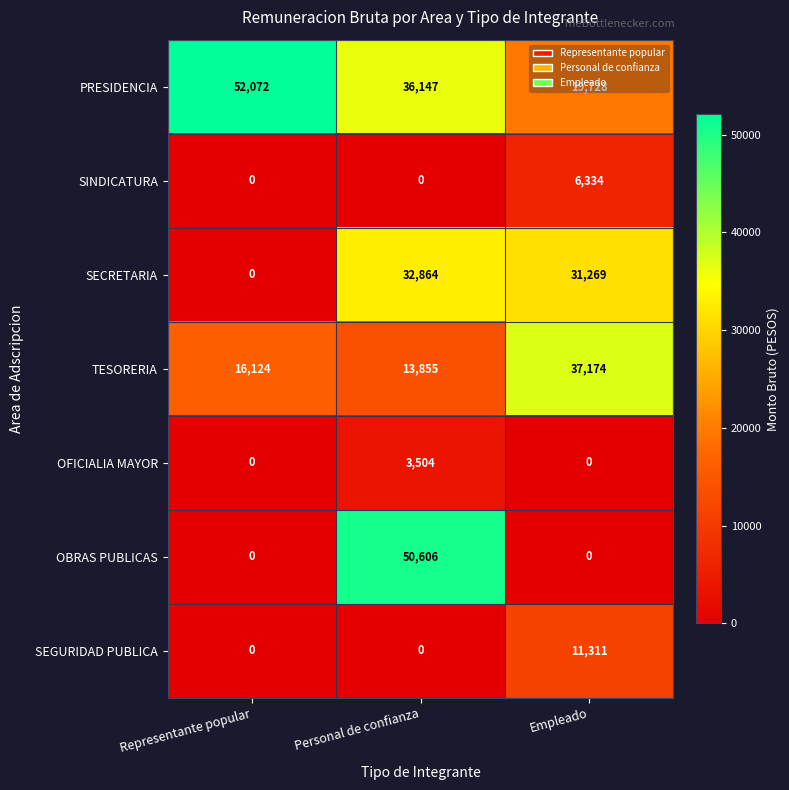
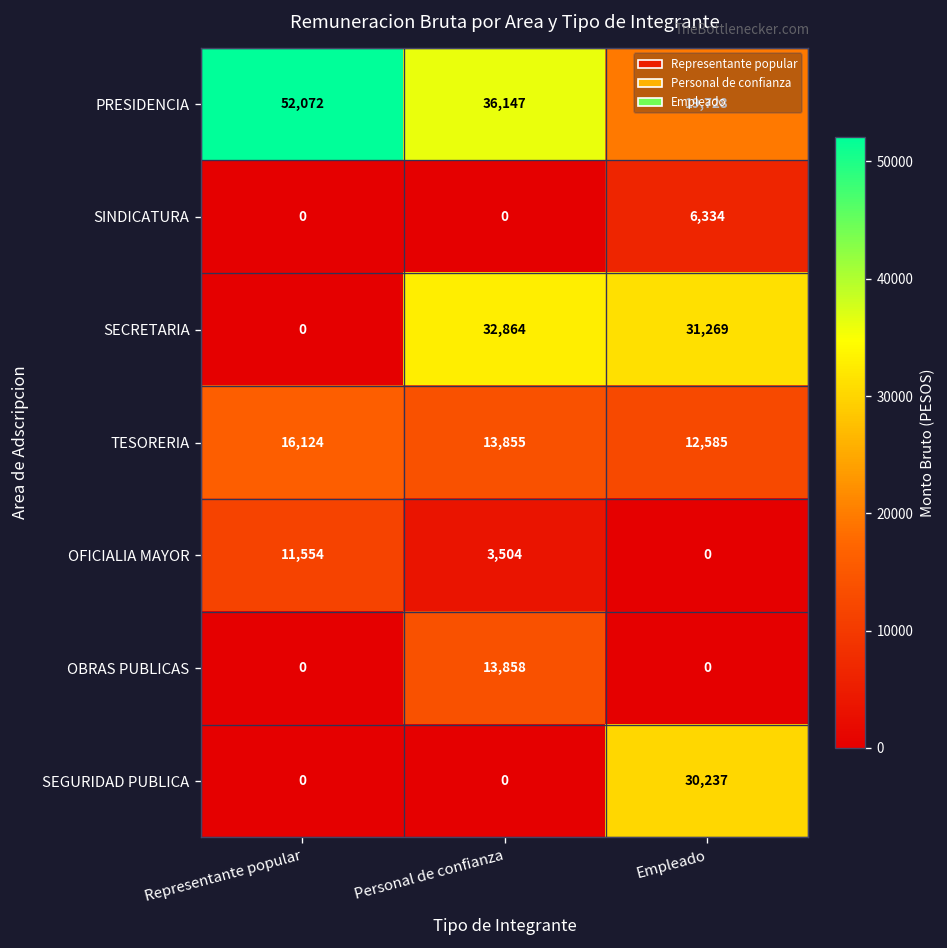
TESORERIA, Empleado: 37,174 -> 12,585
OFICIALIA MAYOR, Representante popular: 0 -> 11,554
OBRAS PUBLICAS, Personal de confianza: 50,606 -> 13,858
SEGURIDAD PUBLICA, Empleado: 11,311 -> 30,237
